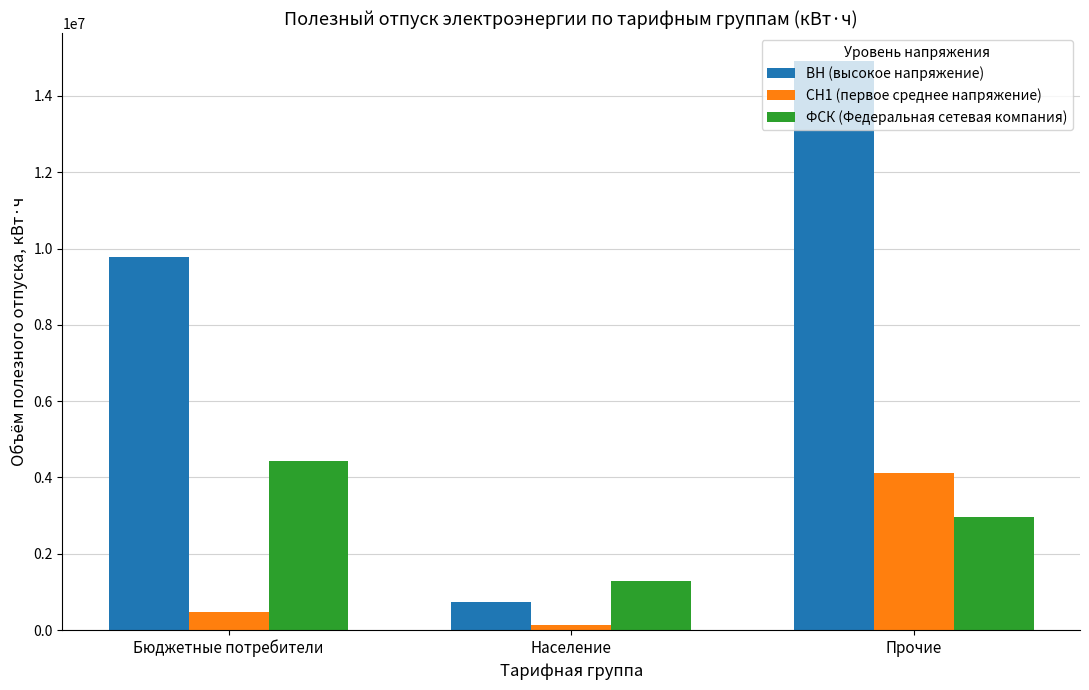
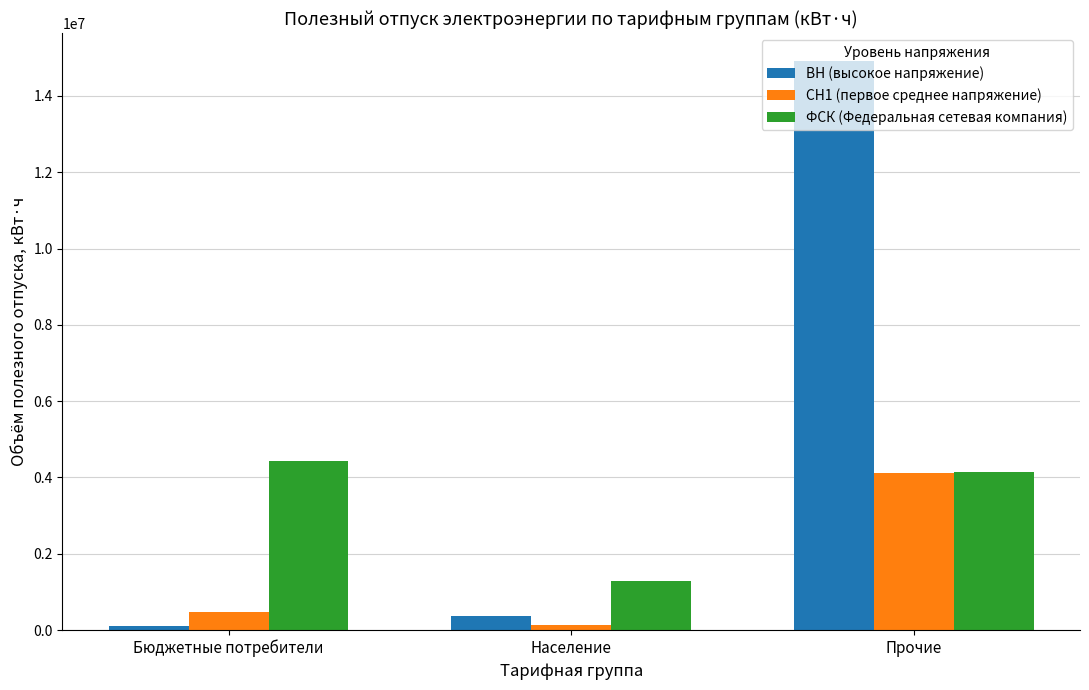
ВН (высокое напряжение), Бюджетные потребители: 9800000 -> 100000
ВН (высокое напряжение), Население: 700000 -> 400000
ФСК (Федеральная сетевая компания), Прочие: 3000000 -> 4100000
